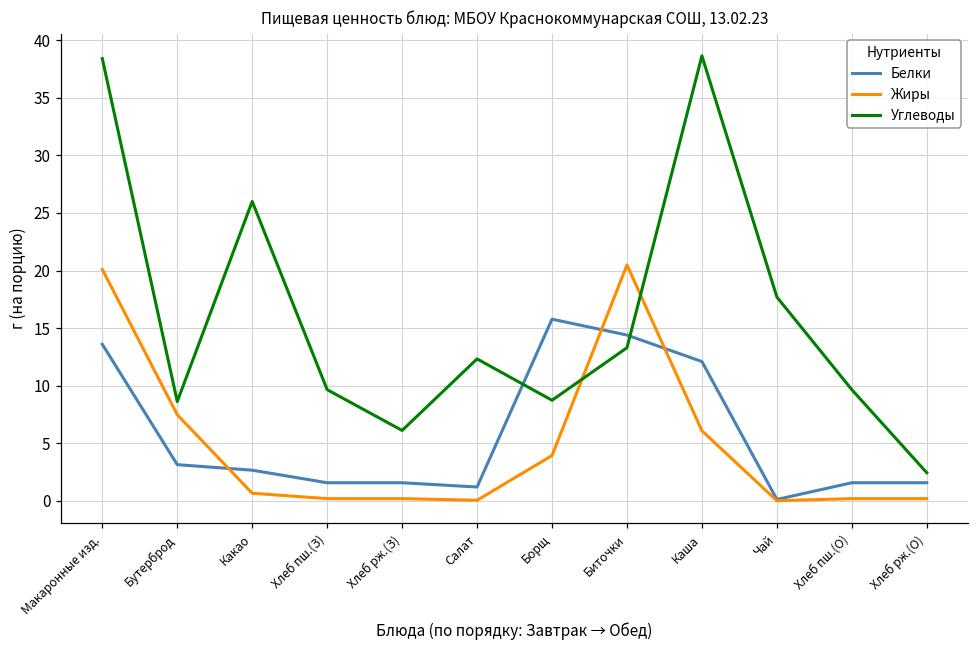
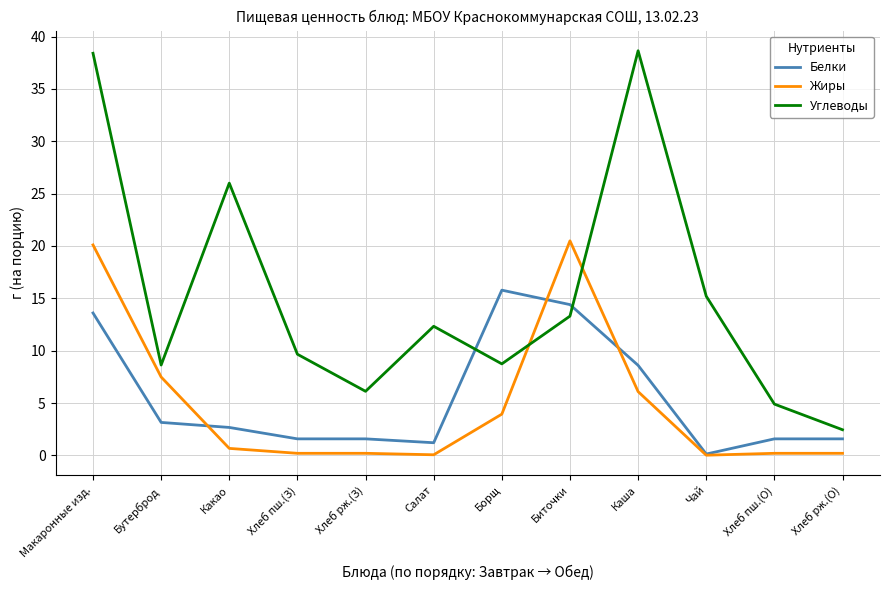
Белки, Каша: 12.1 -> 8.6
Углеводы, Чай: 17.7 -> 15.2
Углеводы, Хлеб пш.(О): 9.7 -> 4.9
